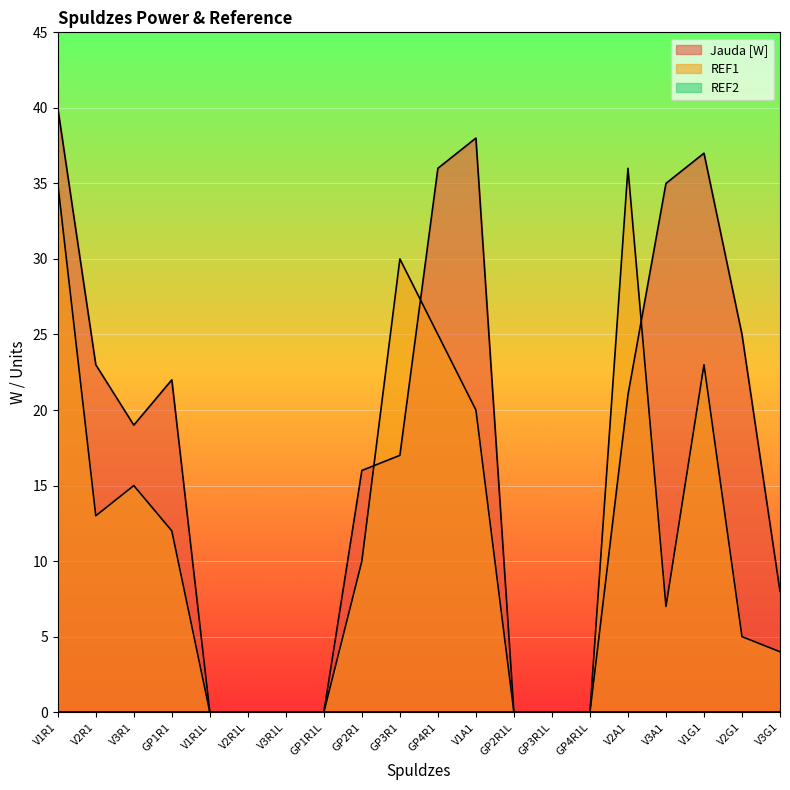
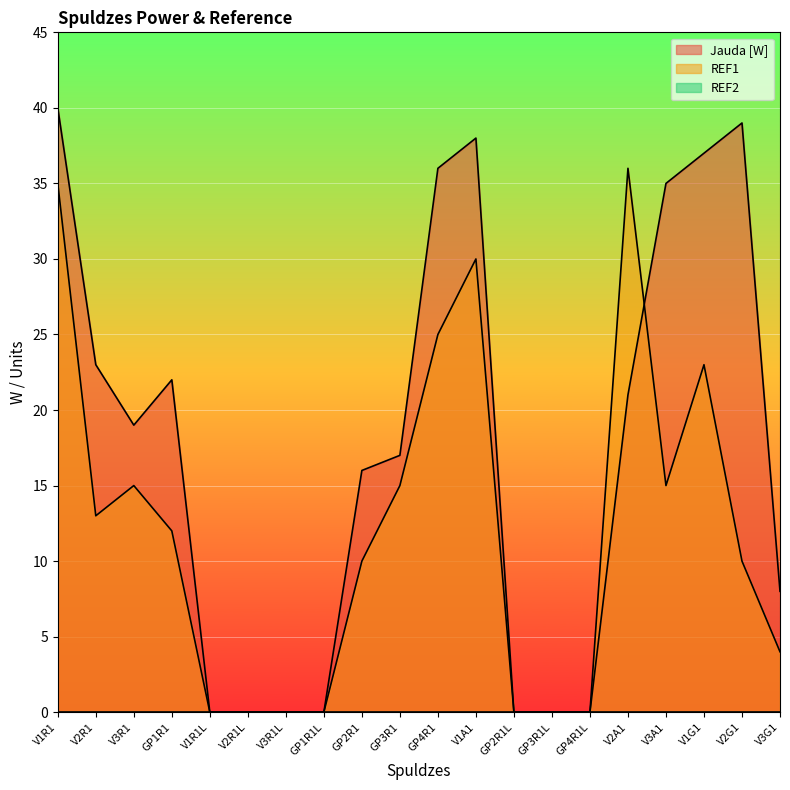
REF1, GP3R1: 30 -> 15
REF1, V1A1: 20 -> 30
REF1, V3A1: 7 -> 15
Jauda [W], V2G1: 25 -> 39
REF1, V2G1: 5 -> 10
